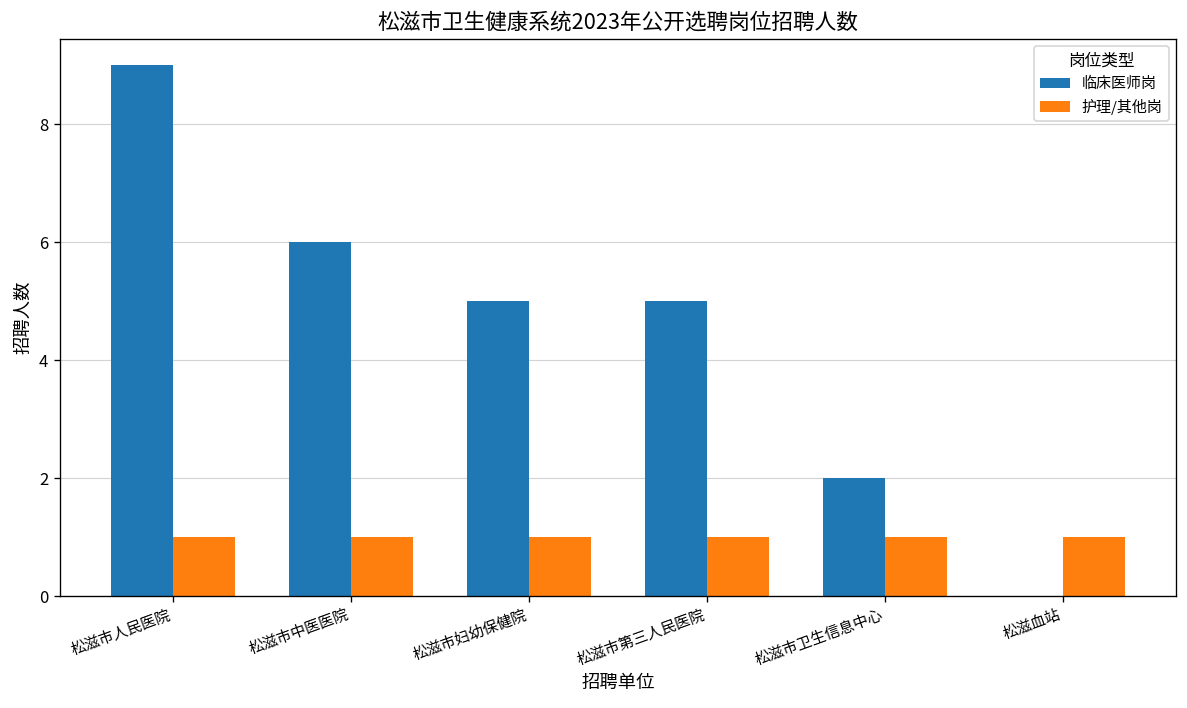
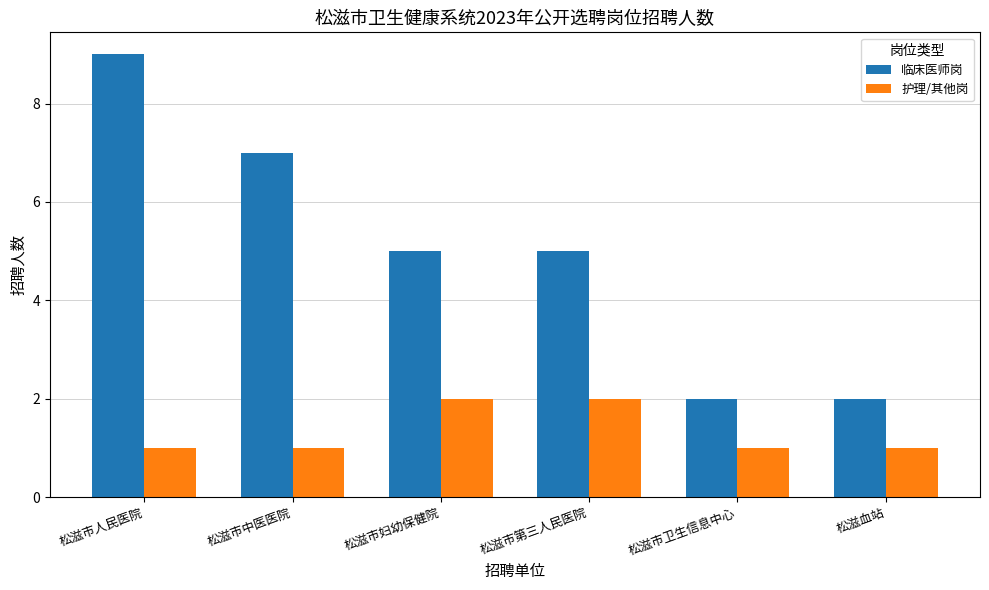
临床医师岗, 松滋市中医医院: 6 -> 7
护理/其他岗, 松滋市妇幼保健院: 1 -> 2
护理/其他岗, 松滋市第三人民医院: 1 -> 2
临床医师岗, 松滋血站: 0 -> 2
